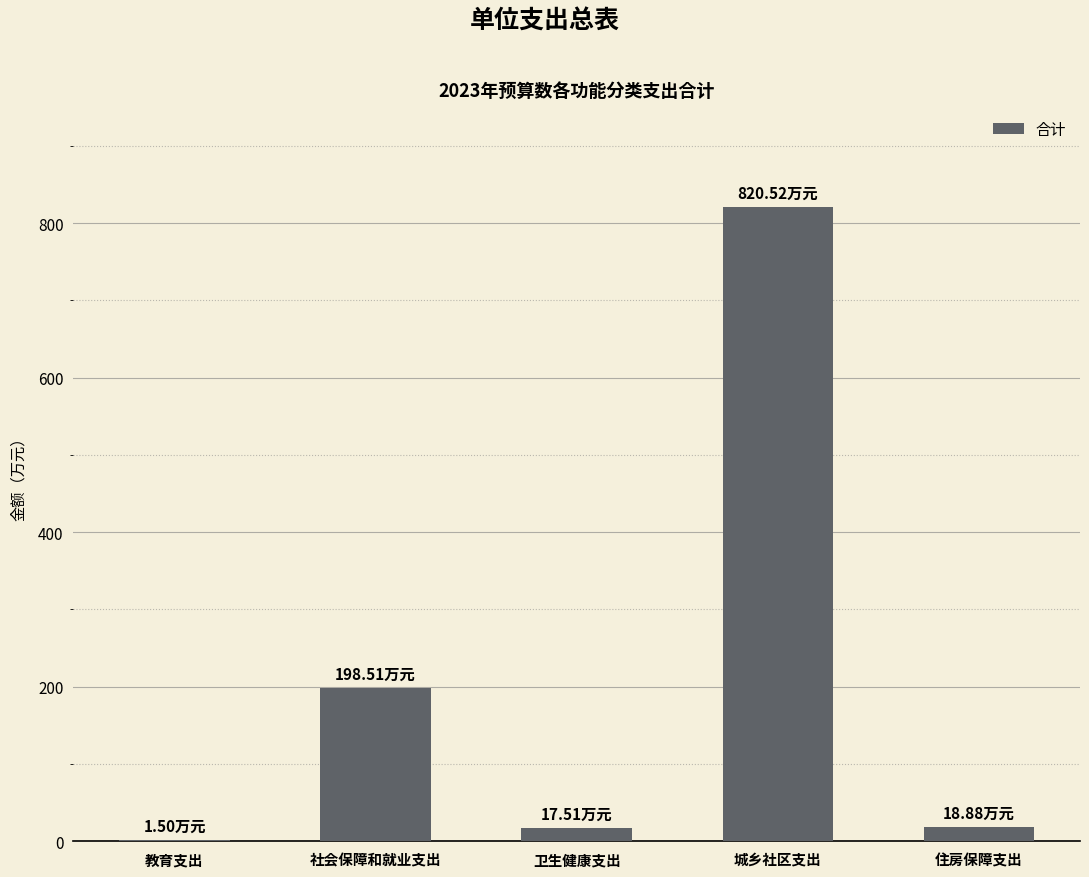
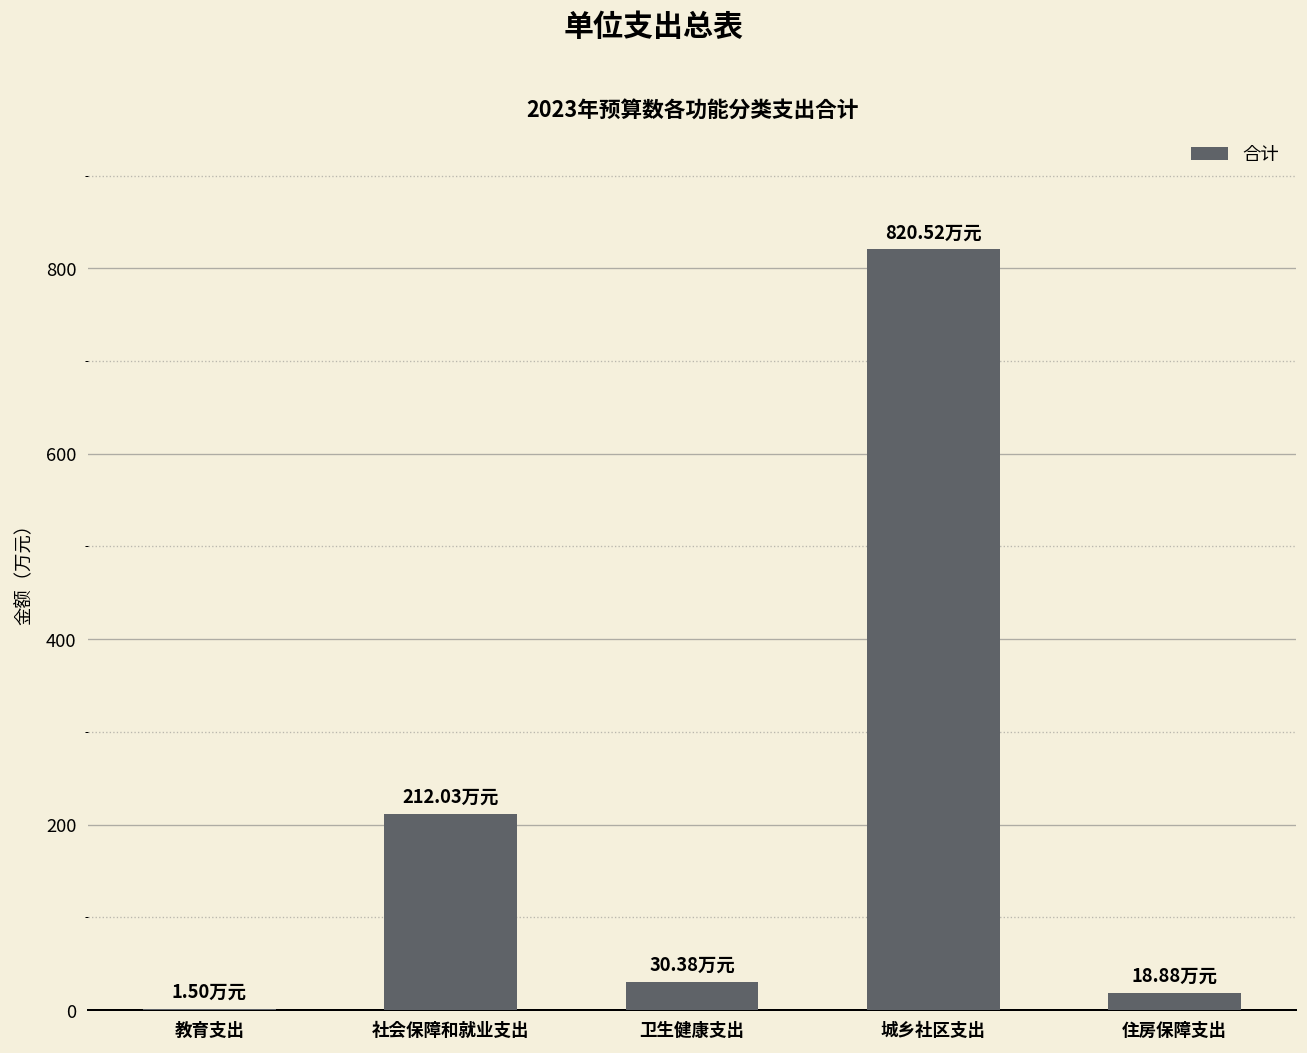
社会保障和就业支出: 198.51 -> 212.03
卫生健康支出: 17.51 -> 30.38
